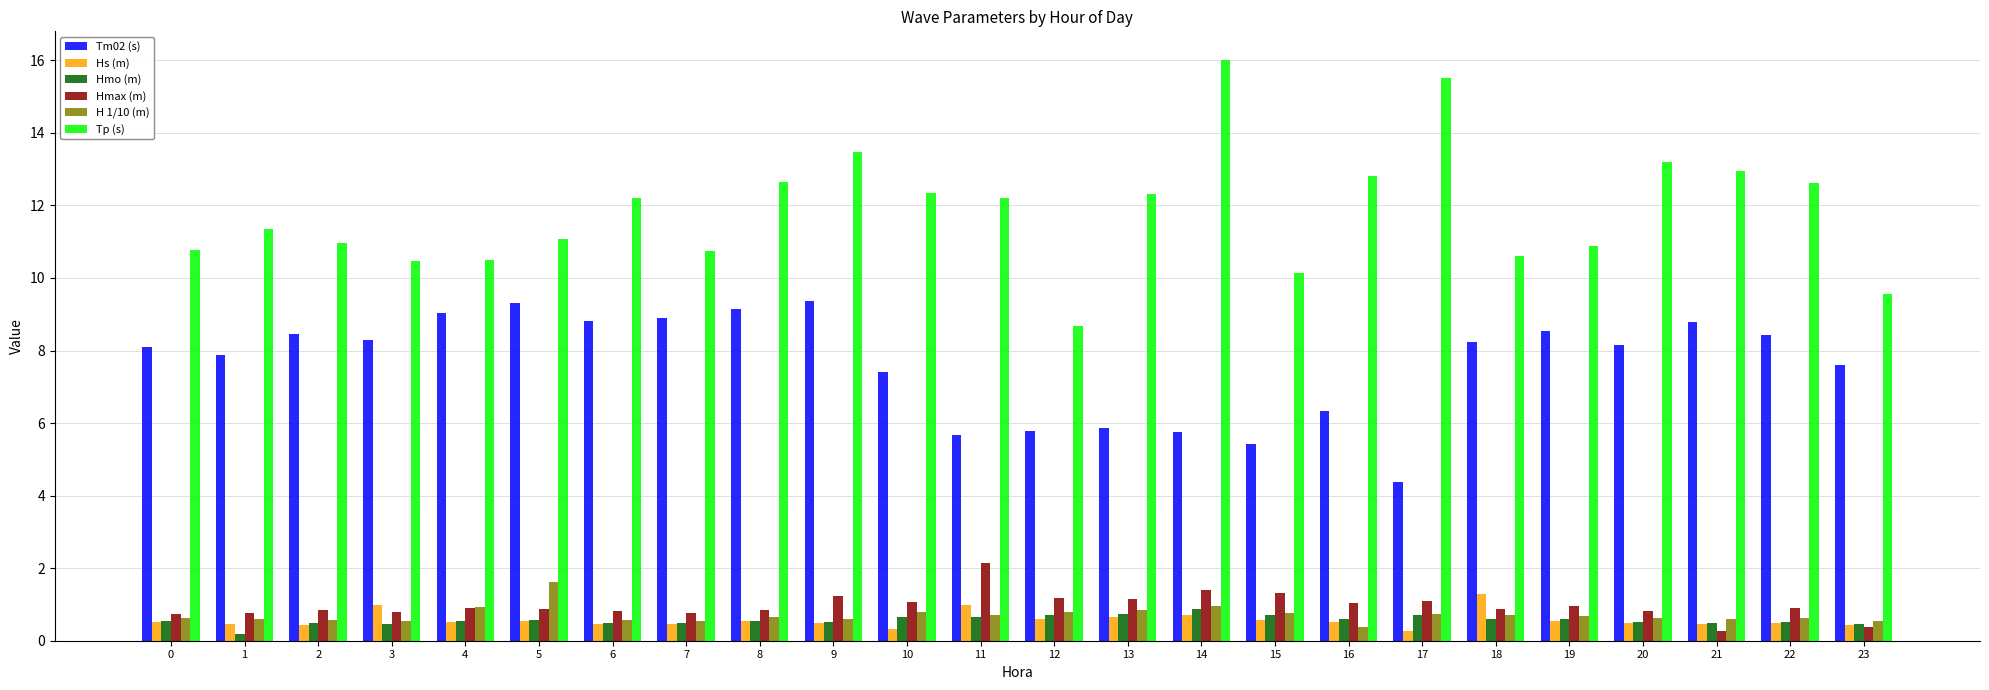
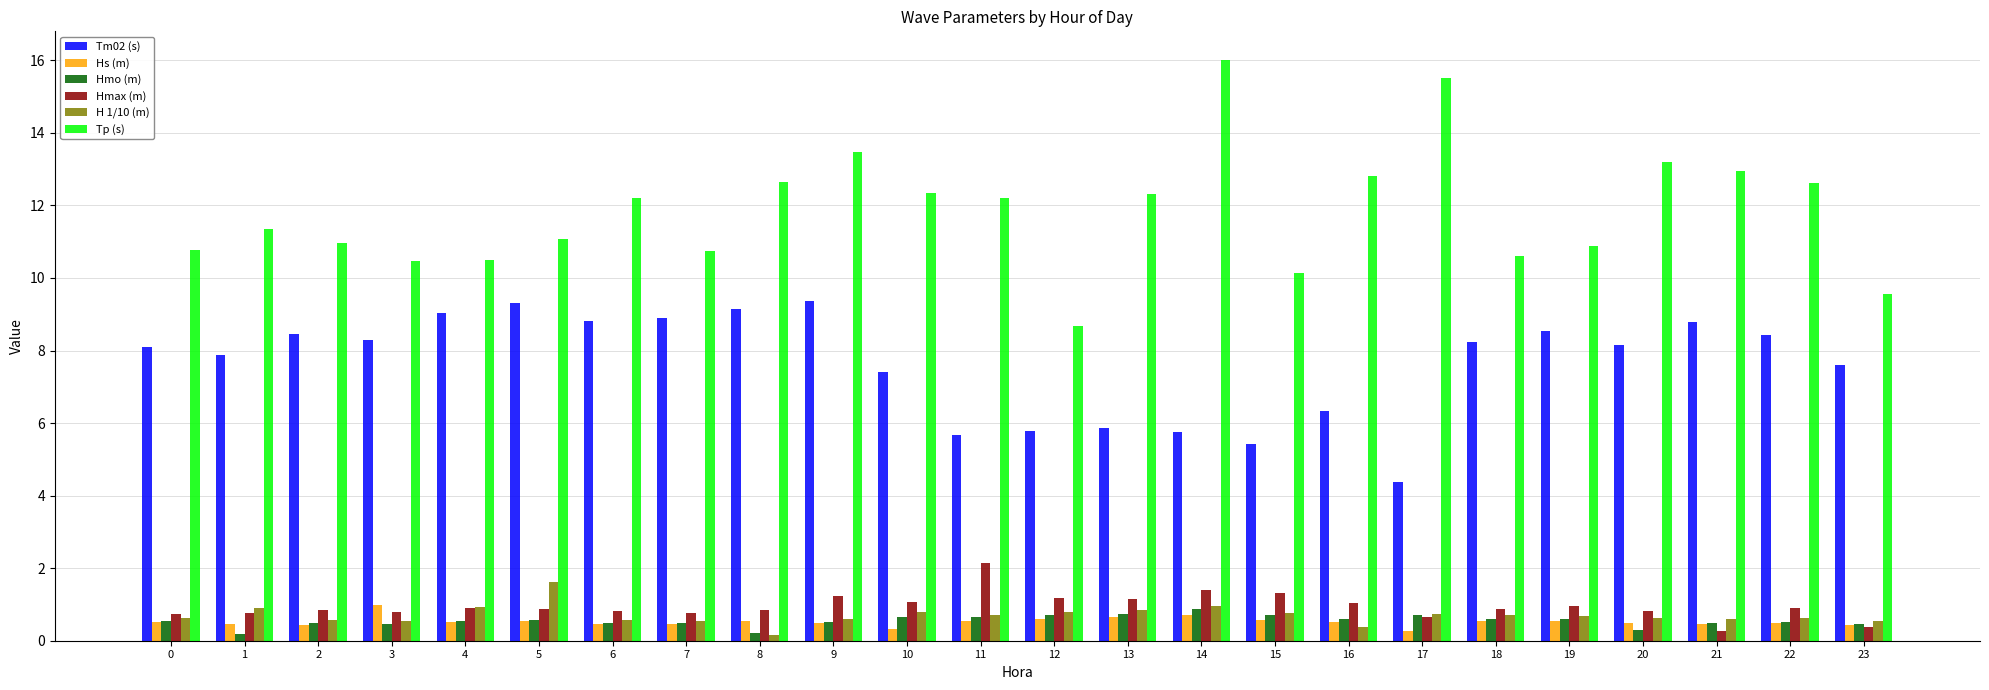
H 1/10 (m), 1: 0.6 -> 0.9
Hmo (m), 8: 0.6 -> 0.2
H 1/10 (m), 8: 0.7 -> 0.1
Hs (m), 11: 1.0 -> 0.6
Hmax (m), 17: 1.1 -> 0.7
Hs (m), 18: 1.3 -> 0.5
Hmo (m), 20: 0.5 -> 0.3
